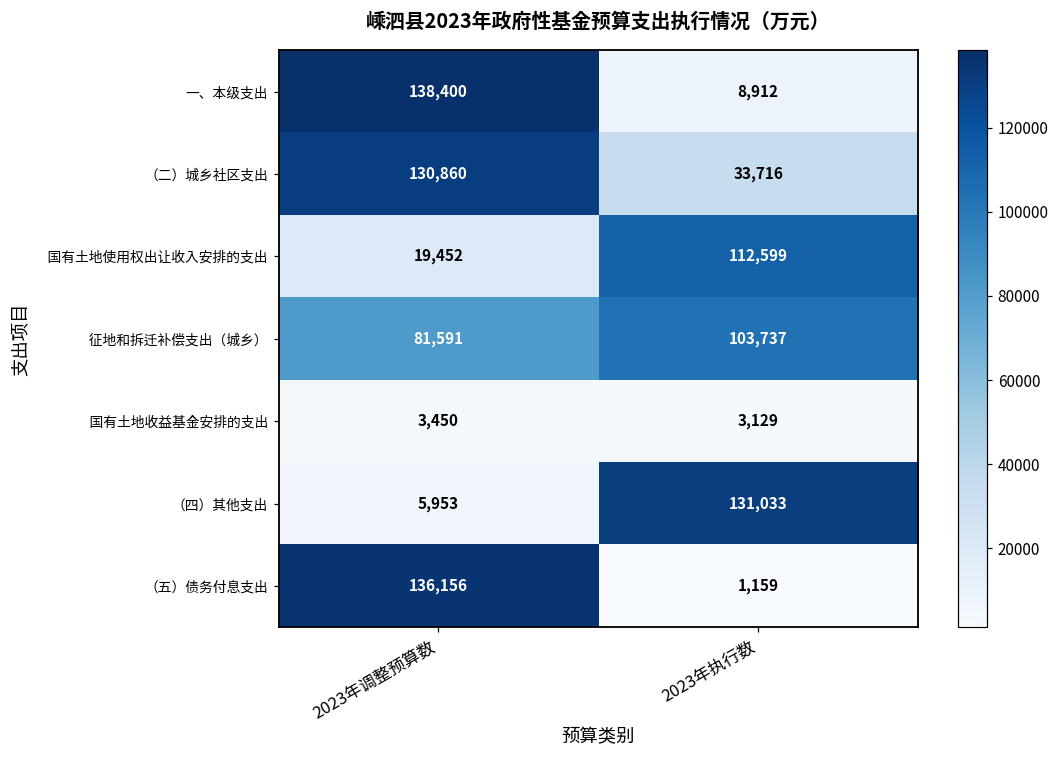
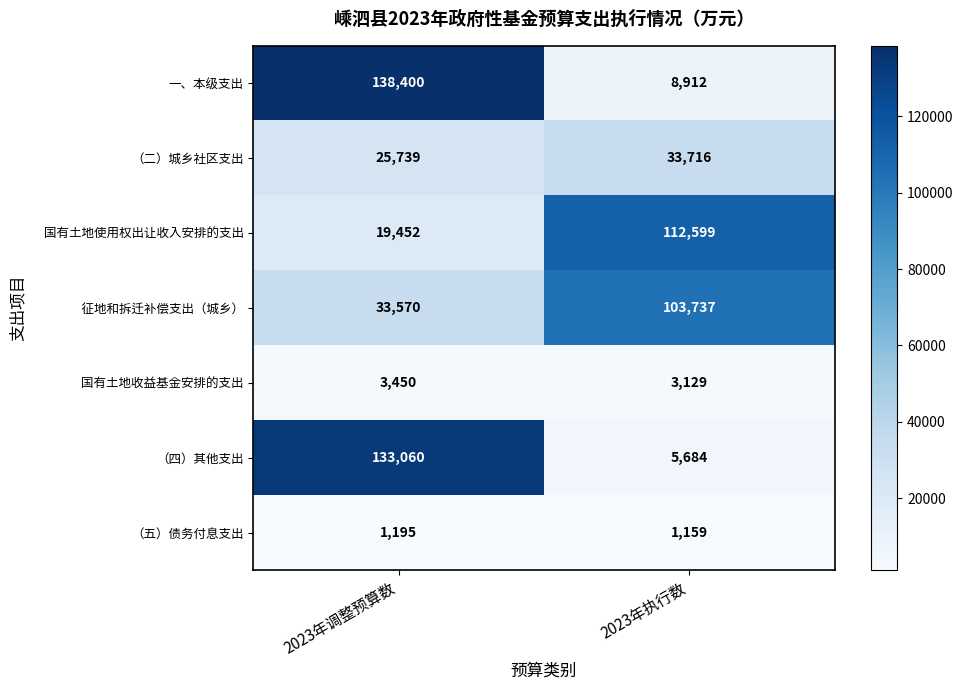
（二）城乡社区支出, 2023年调整预算数: 130,860 -> 25,739
征地和拆迁补偿支出（城乡）, 2023年调整预算数: 81,591 -> 33,570
（四）其他支出, 2023年调整预算数: 5,953 -> 133,060
（四）其他支出, 2023年执行数: 131,033 -> 5,684
（五）债务付息支出, 2023年调整预算数: 136,156 -> 1,195
